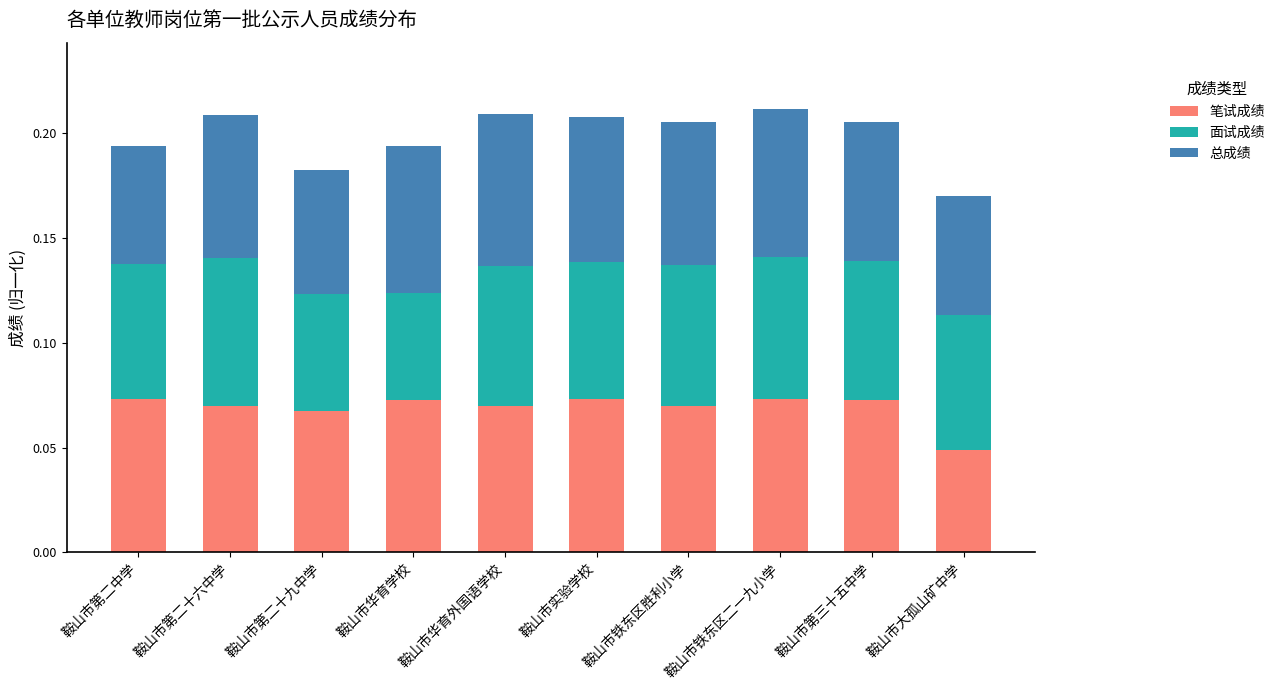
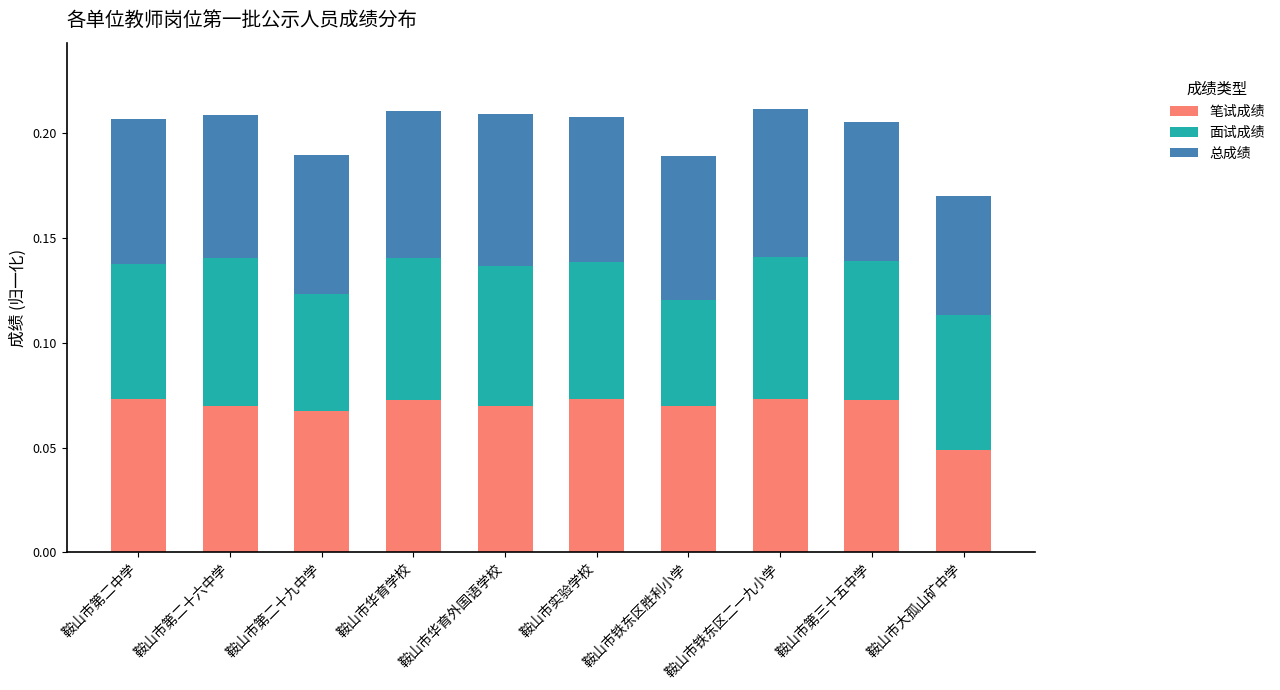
总成绩, 鞍山市第二中学: 0.056 -> 0.069
总成绩, 鞍山市第二十九中学: 0.059 -> 0.066
面试成绩, 鞍山市华育学校: 0.051 -> 0.068
面试成绩, 鞍山市铁东区胜利小学: 0.067 -> 0.051
